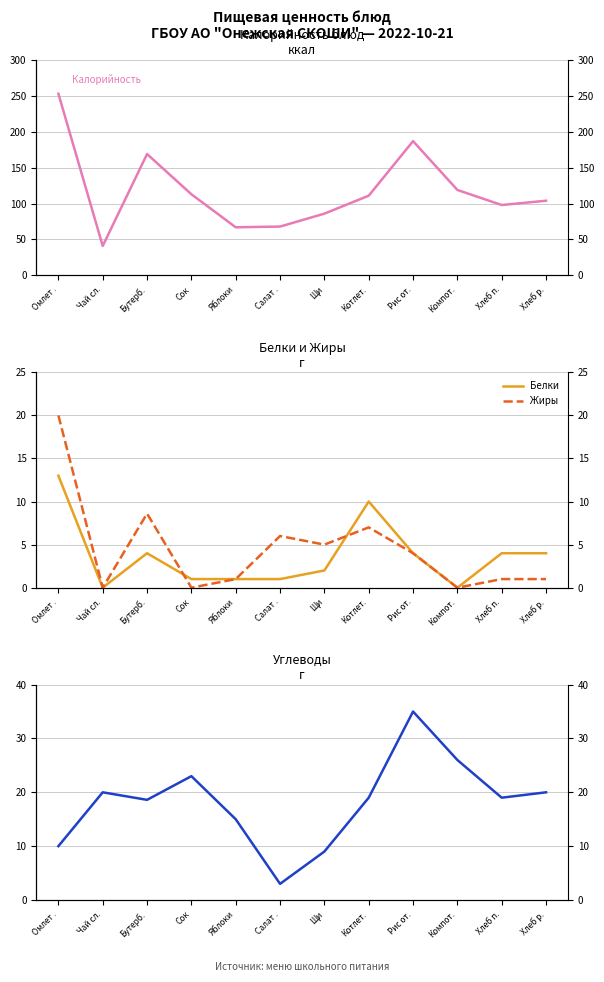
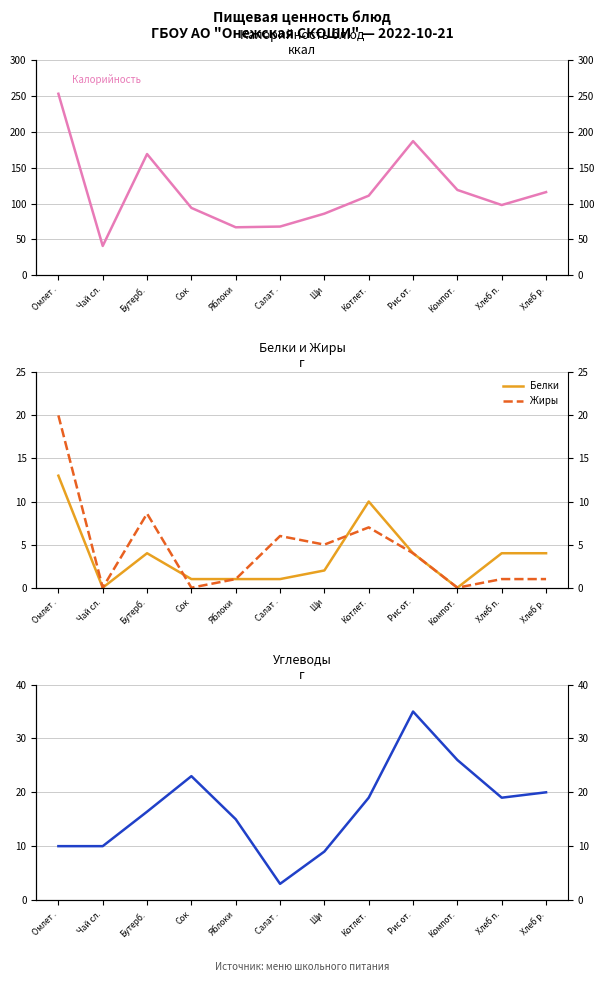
Калорийность блюд ккал, Сок: 110 -> 90
Калорийность блюд ккал, Хлеб р.: 100 -> 120
Углеводы г, Чай сл.: 20 -> 10
Углеводы г, Бутерб.: 19 -> 16
